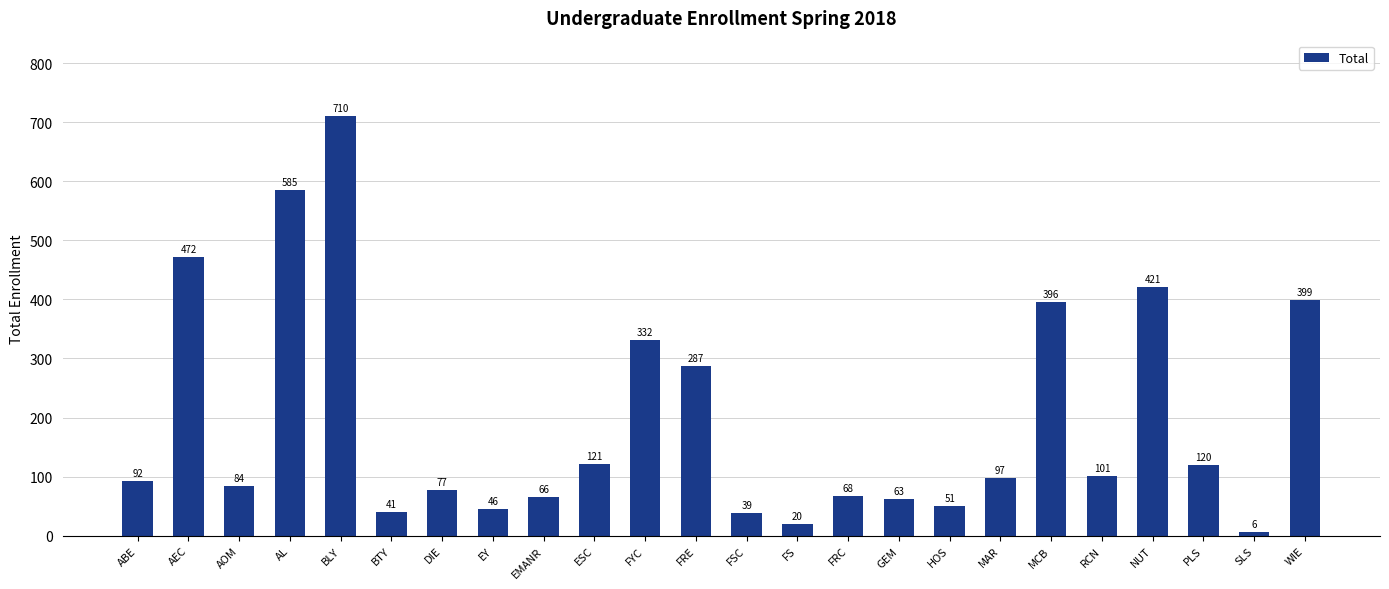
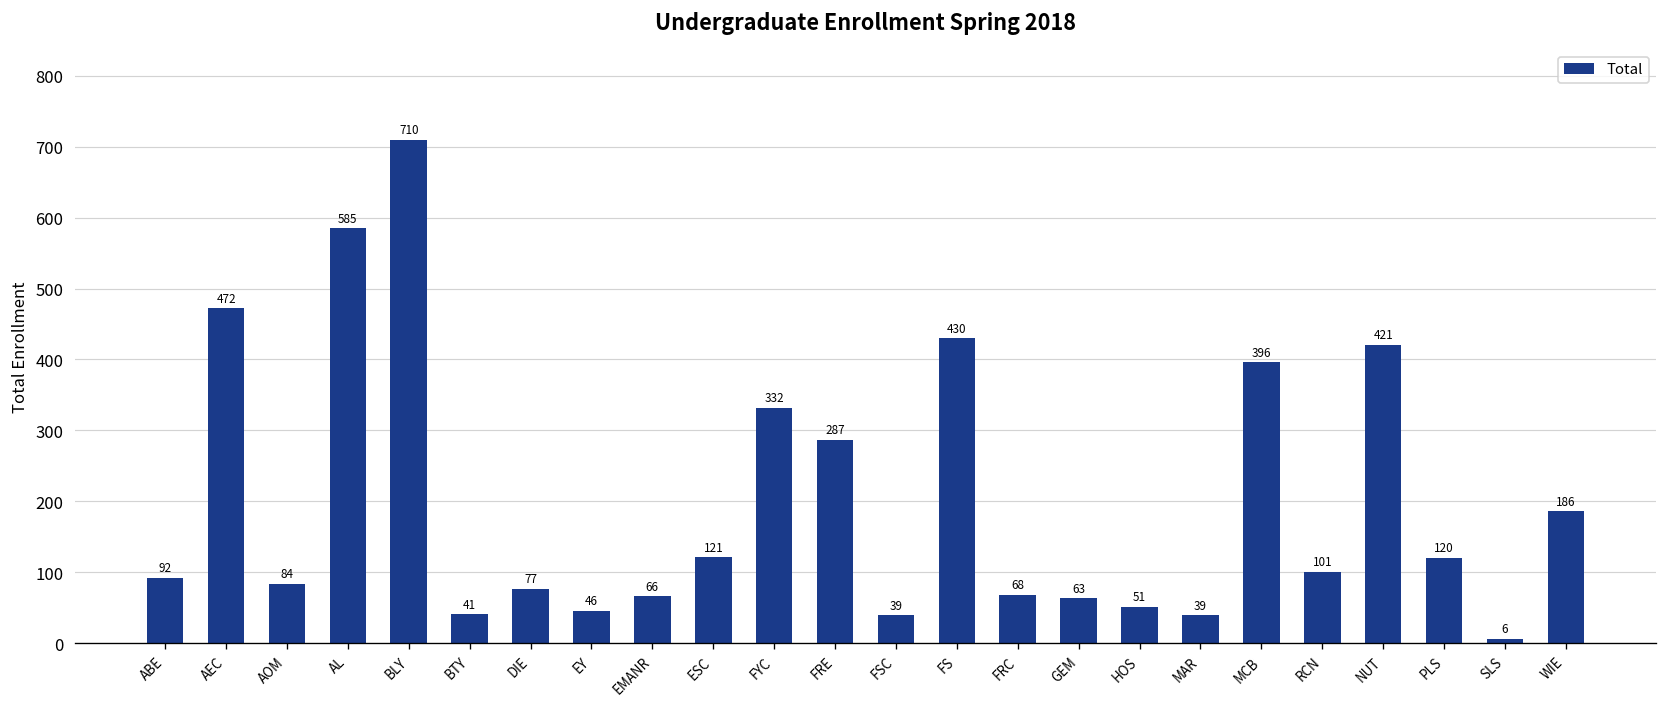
FS: 20 -> 430
MAR: 97 -> 39
WIE: 399 -> 186
